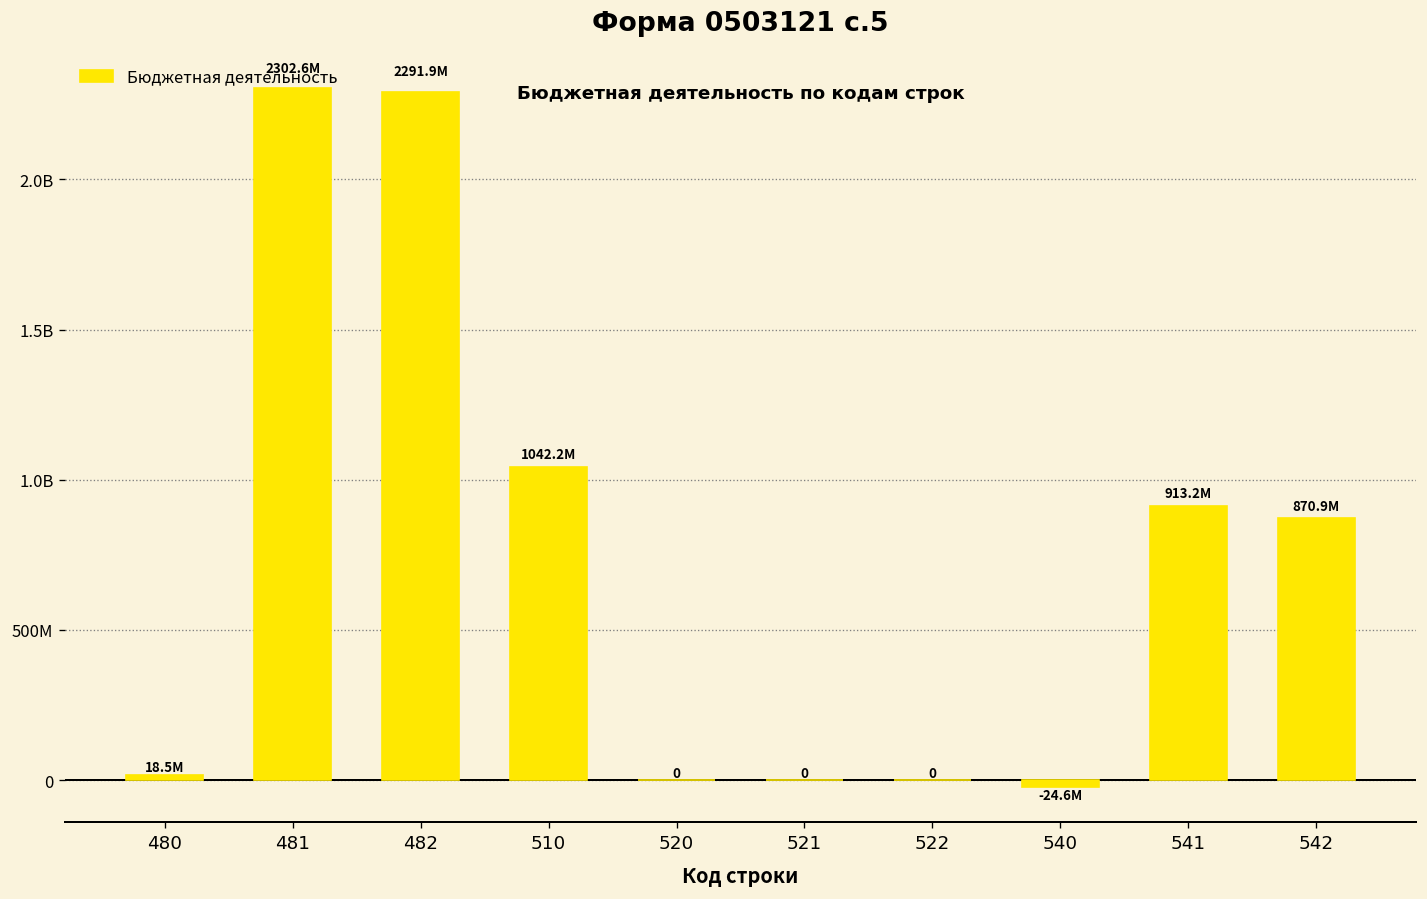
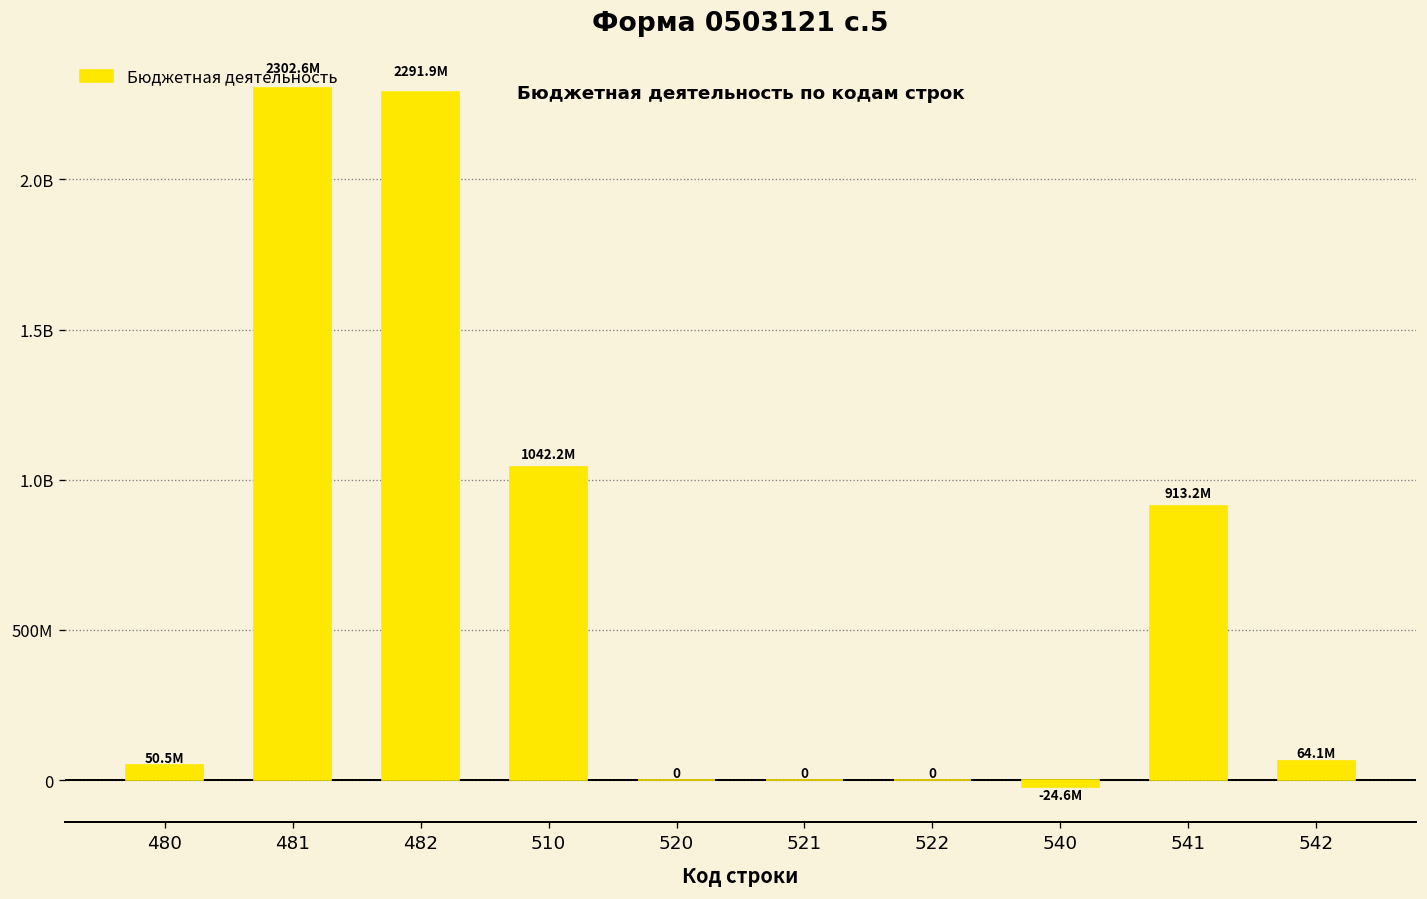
480: 18.5M -> 50.5M
542: 870.9M -> 64.1M
